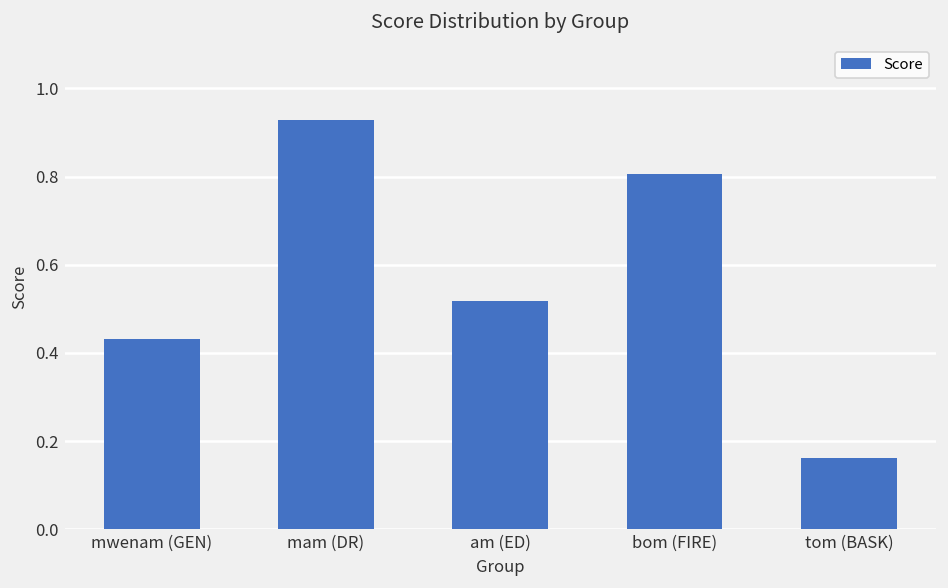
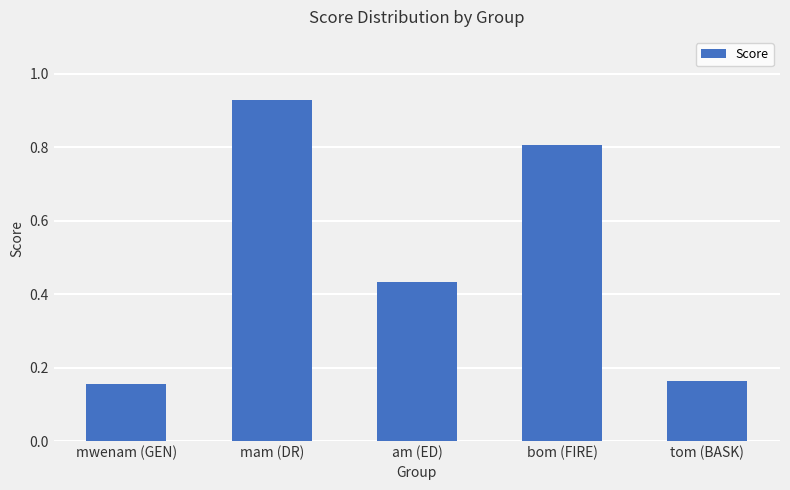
mwenam (GEN): 0.43 -> 0.15
am (ED): 0.52 -> 0.43
